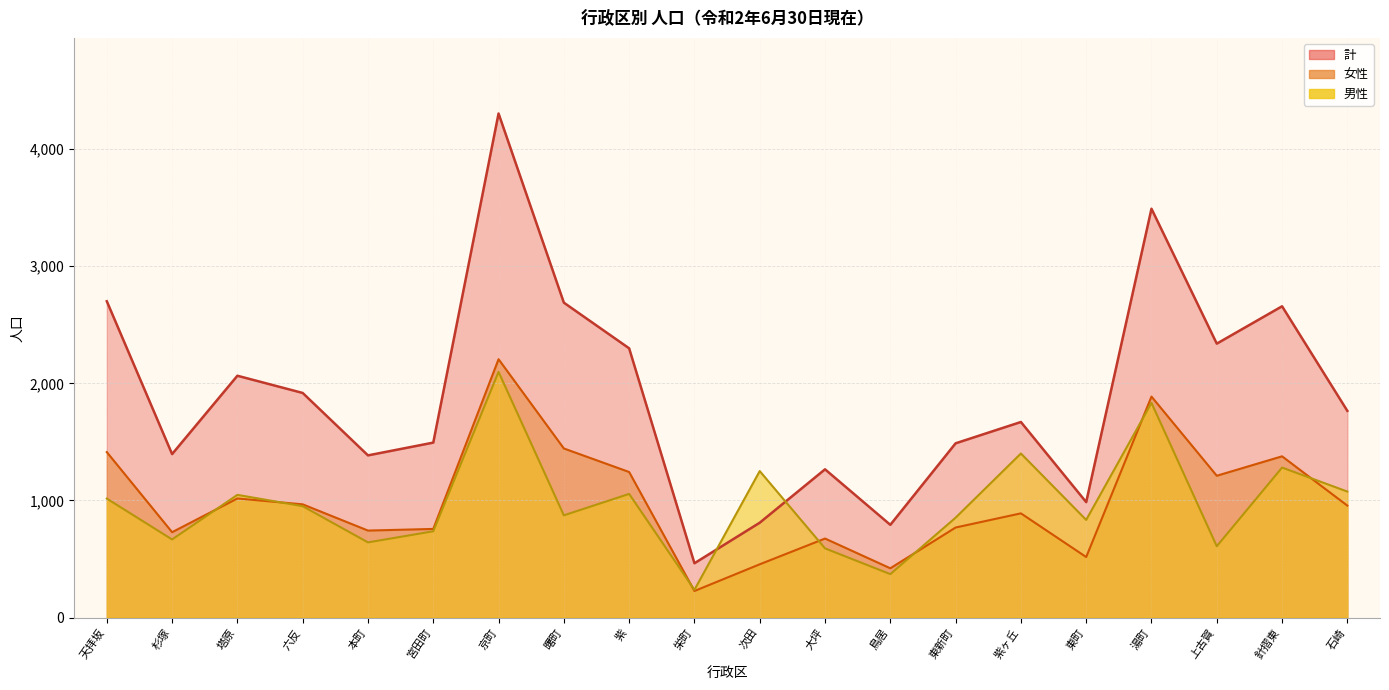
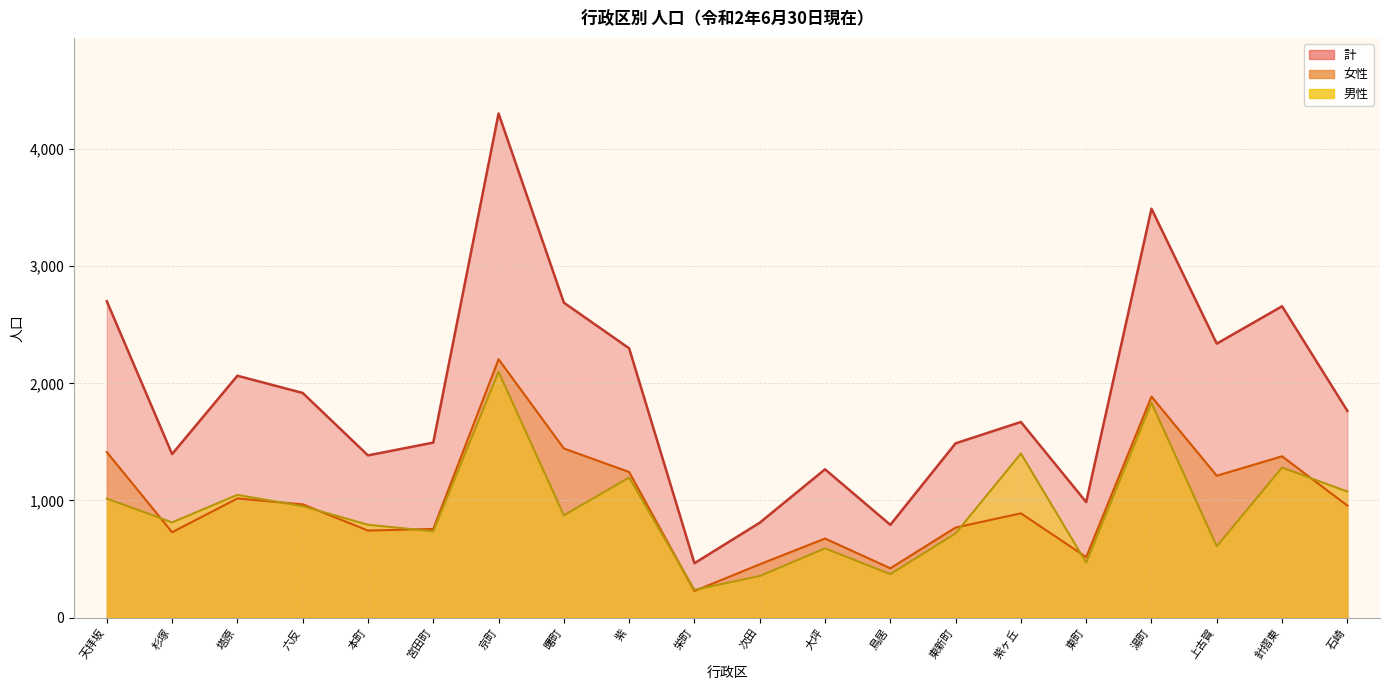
男性, 杉塚: 670 -> 810
男性, 本町: 640 -> 790
男性, 紫: 1,060 -> 1,200
男性, 次田: 1,250 -> 360
男性, 東新町: 850 -> 720
男性, 東町: 830 -> 470
